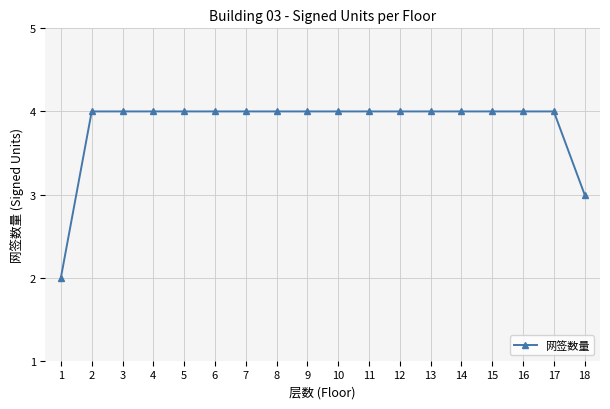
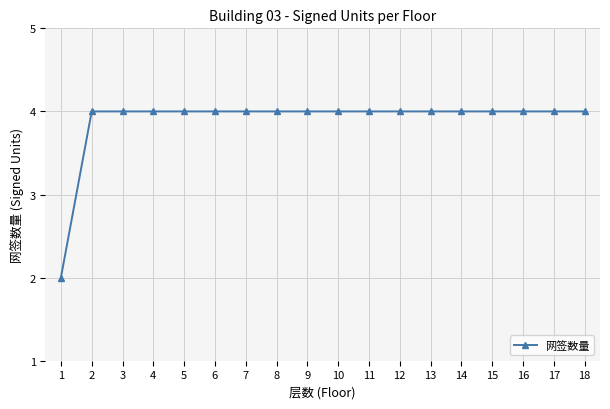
18: 3 -> 4
